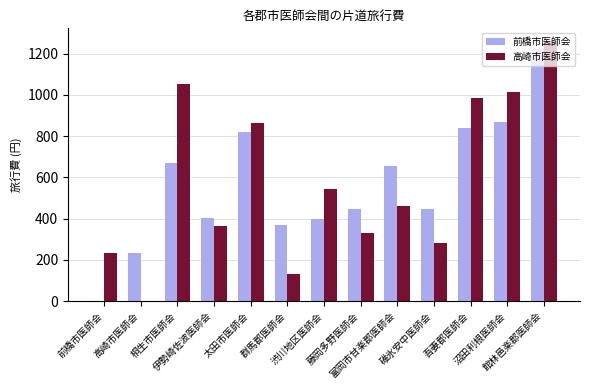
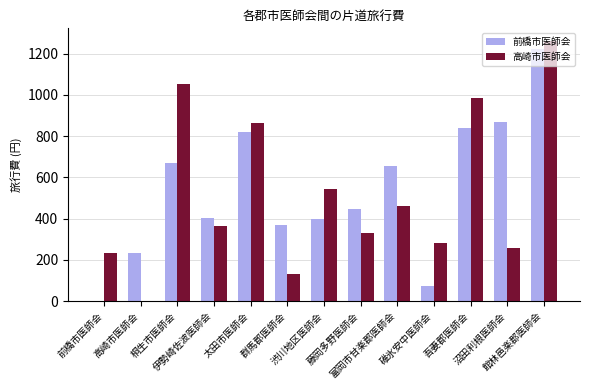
前橋市医師会, 碓氷安中医師会: 450 -> 80
高崎市医師会, 沼田利根医師会: 1010 -> 260
